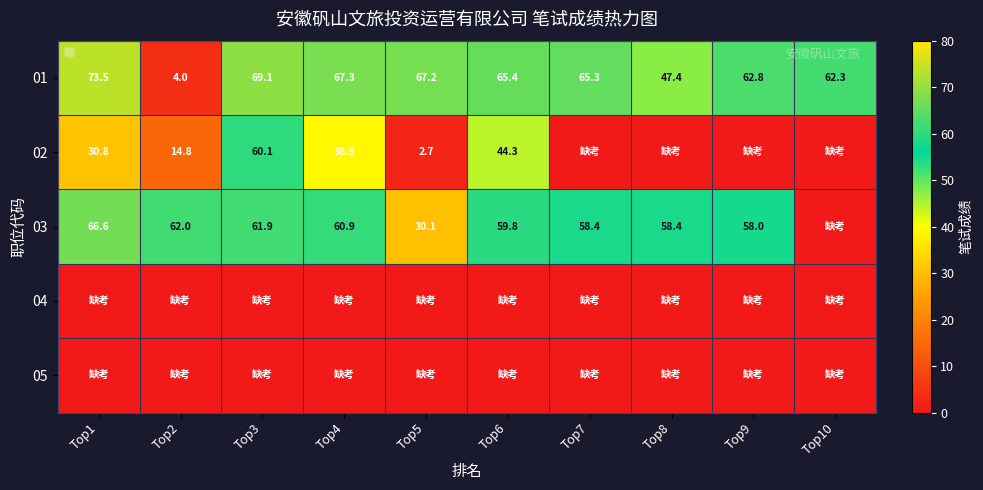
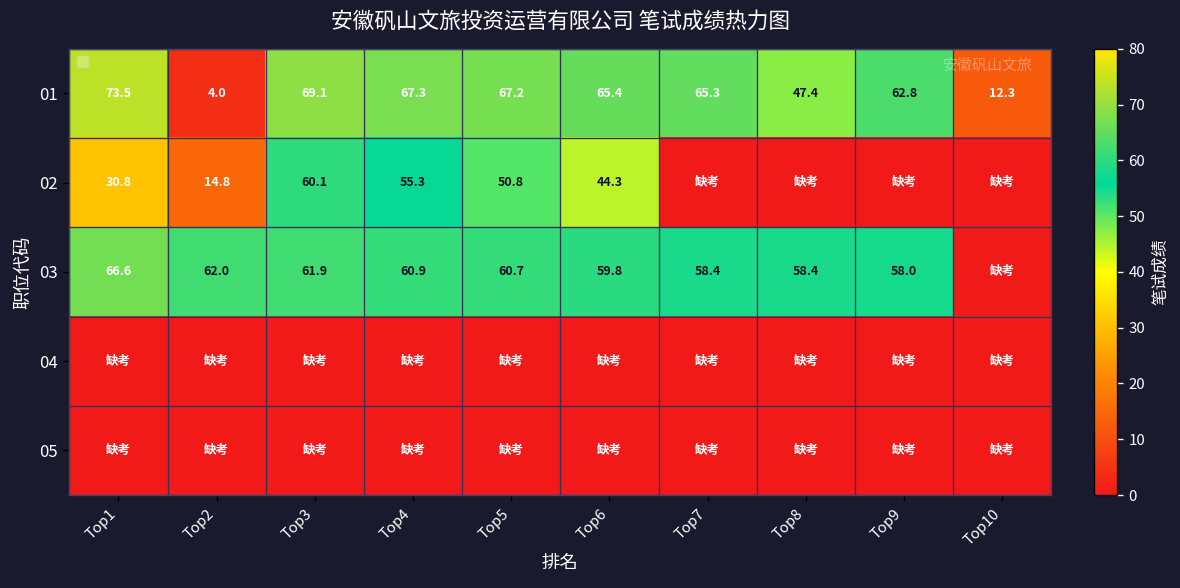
01, Top10: 62.3 -> 12.3
02, Top4: 38.9 -> 55.3
02, Top5: 2.7 -> 50.8
03, Top5: 30.1 -> 60.7
